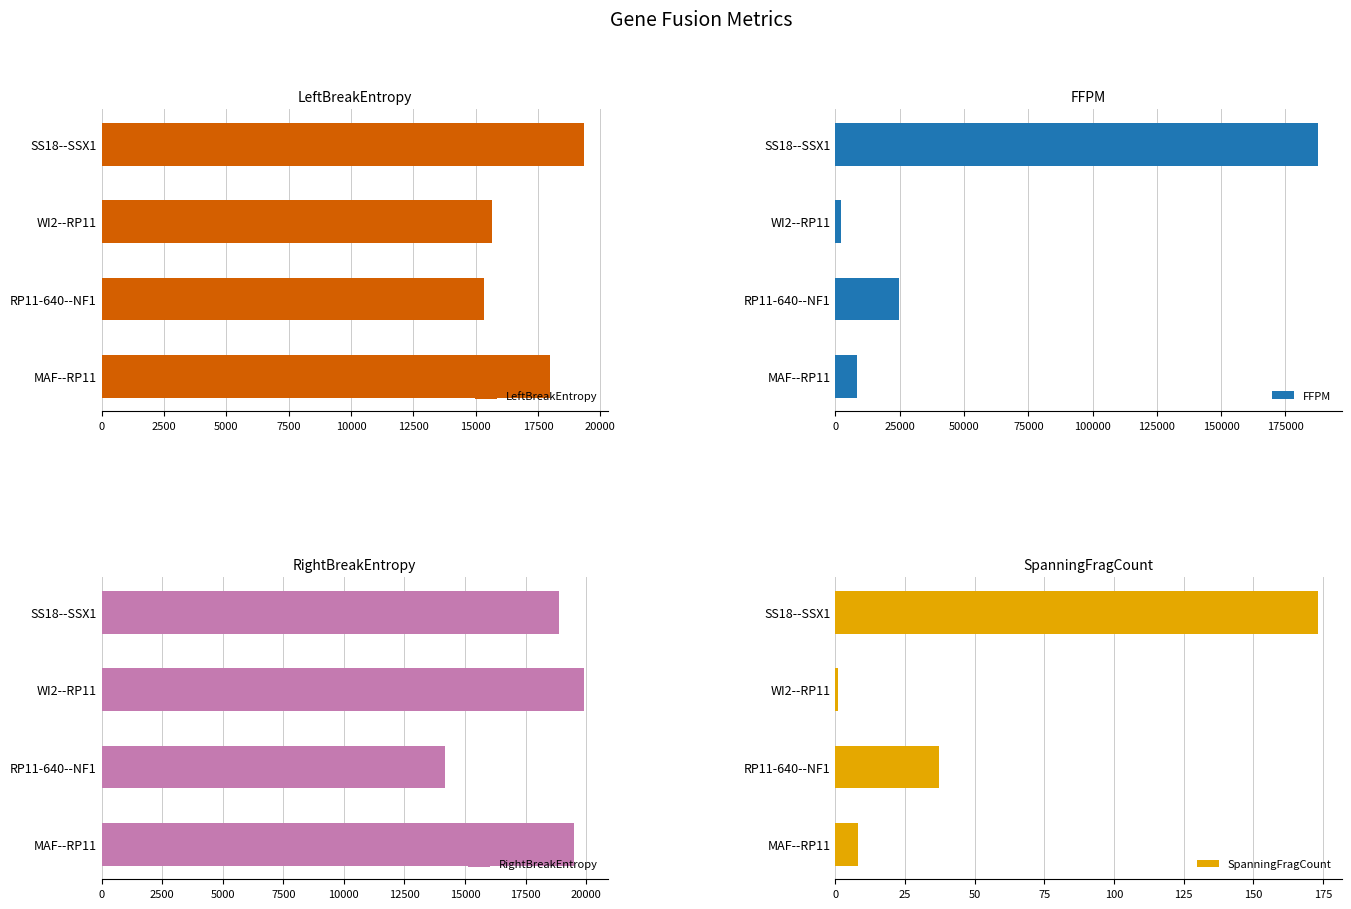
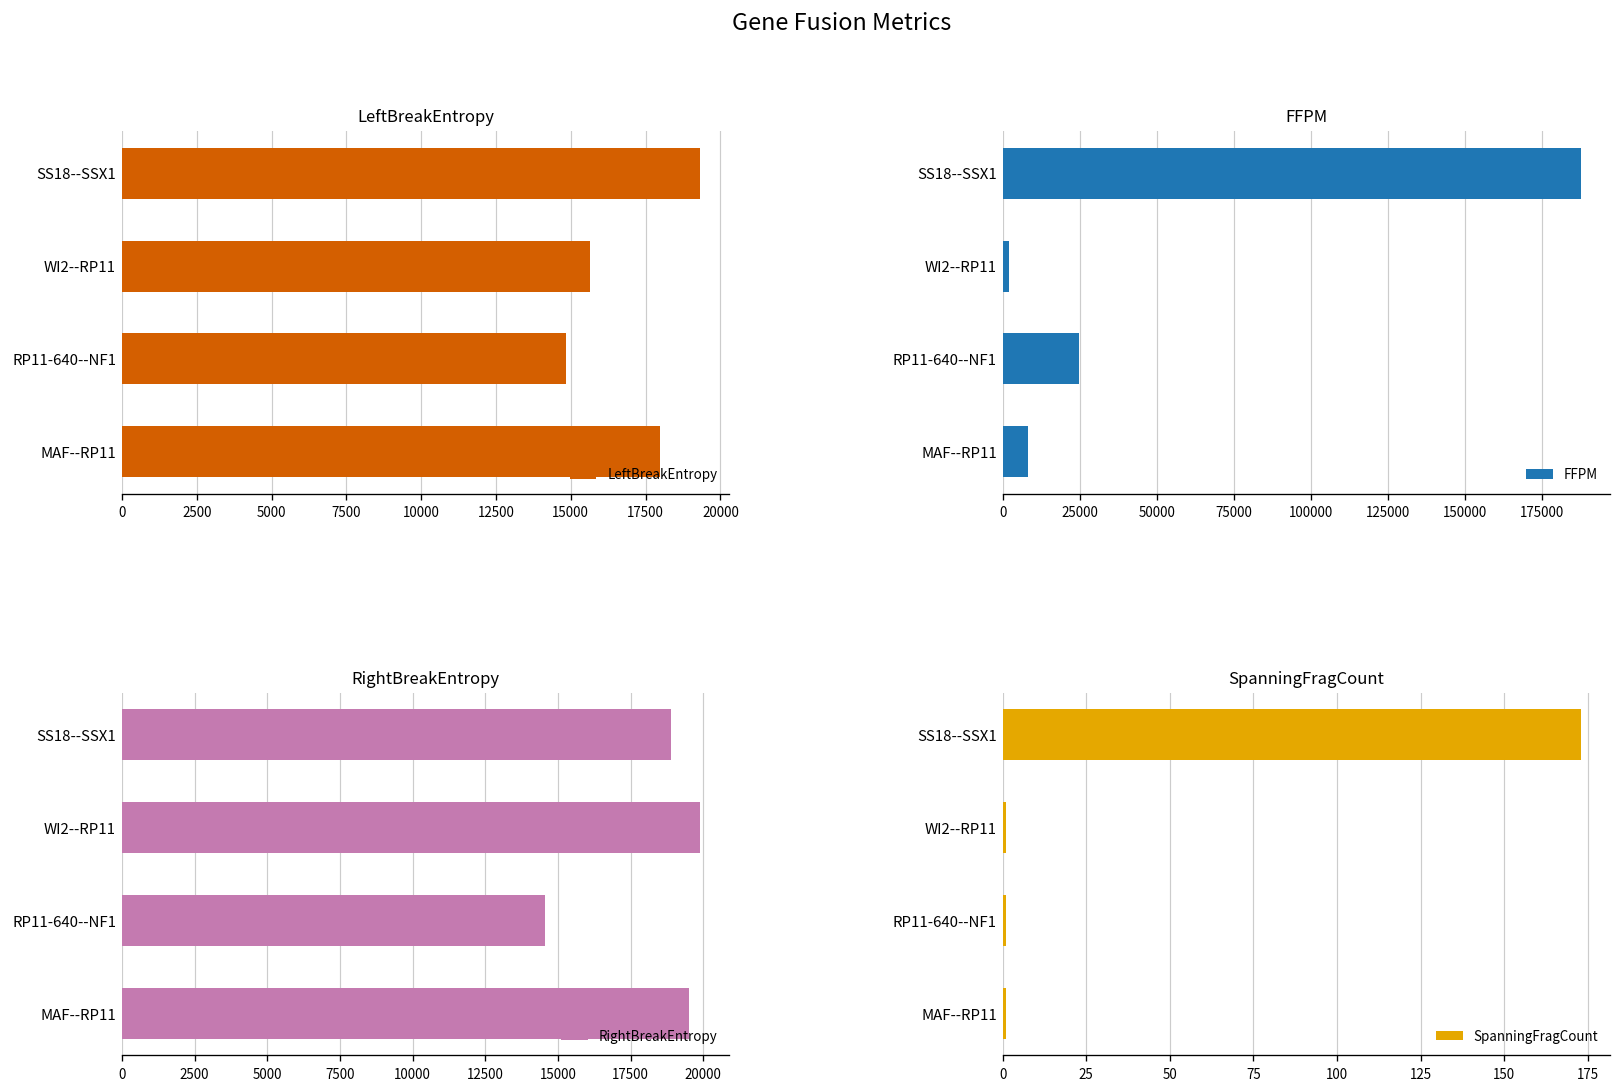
LeftBreakEntropy, RP11-640--NF1: 15300 -> 14800
RightBreakEntropy, RP11-640--NF1: 14200 -> 14600
SpanningFragCount, RP11-640--NF1: 37 -> 1
SpanningFragCount, MAF--RP11: 8 -> 1
